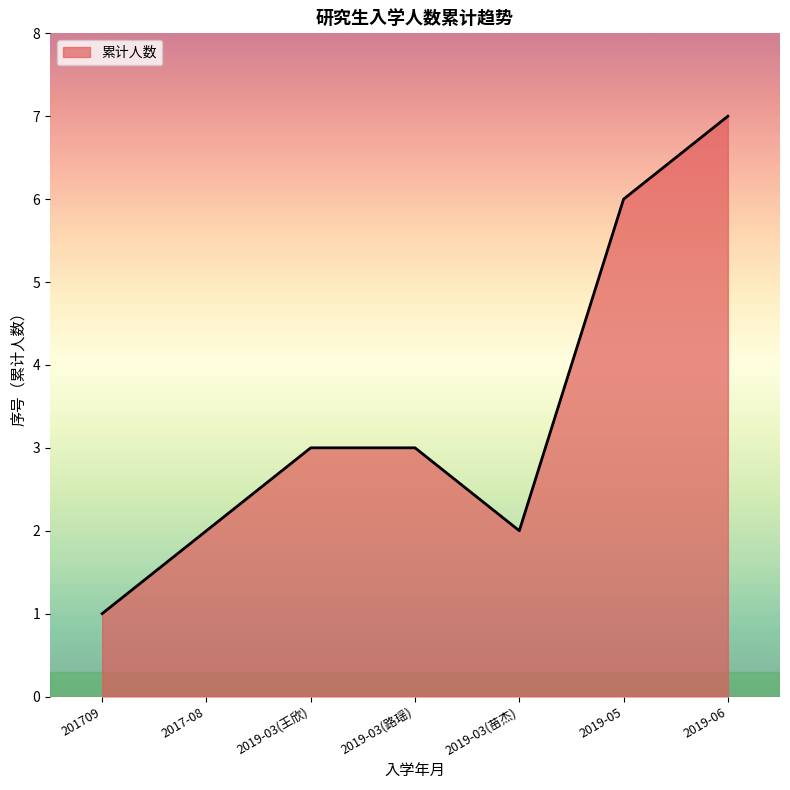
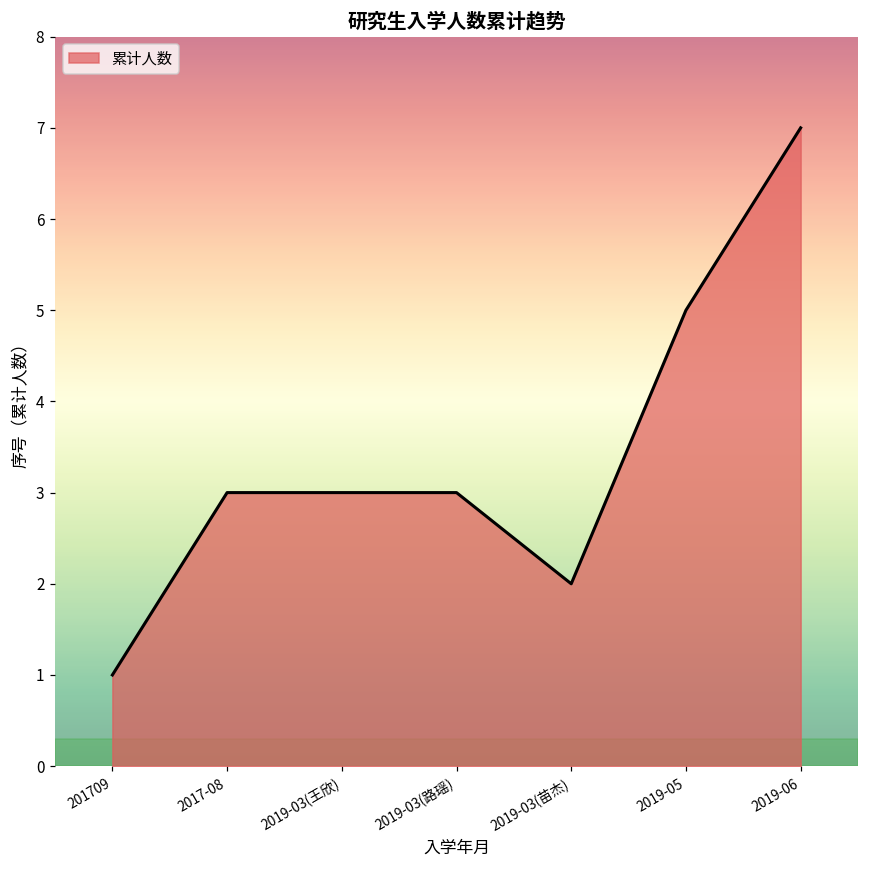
2017-08: 2 -> 3
2019-05: 6 -> 5
